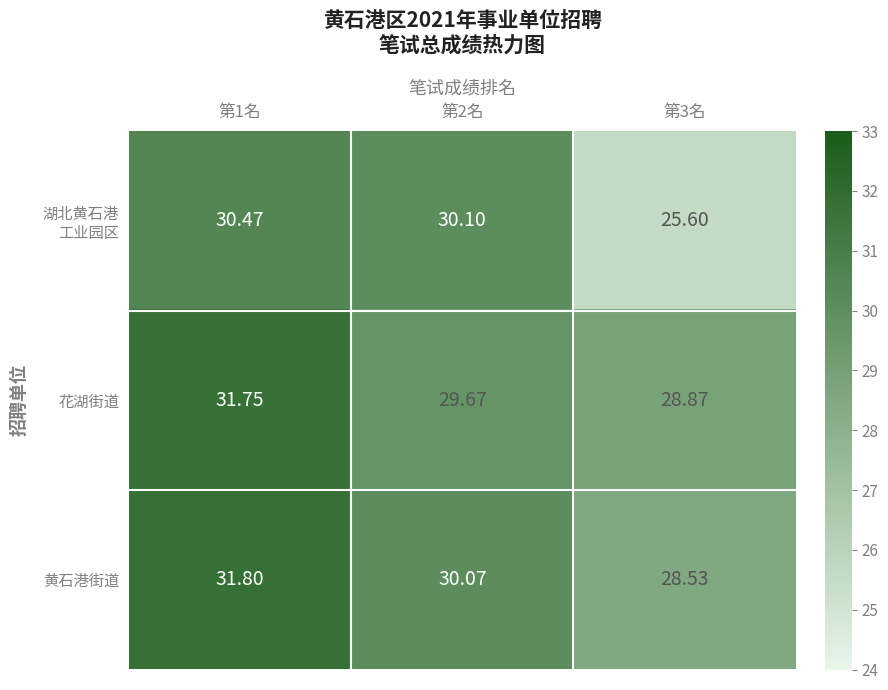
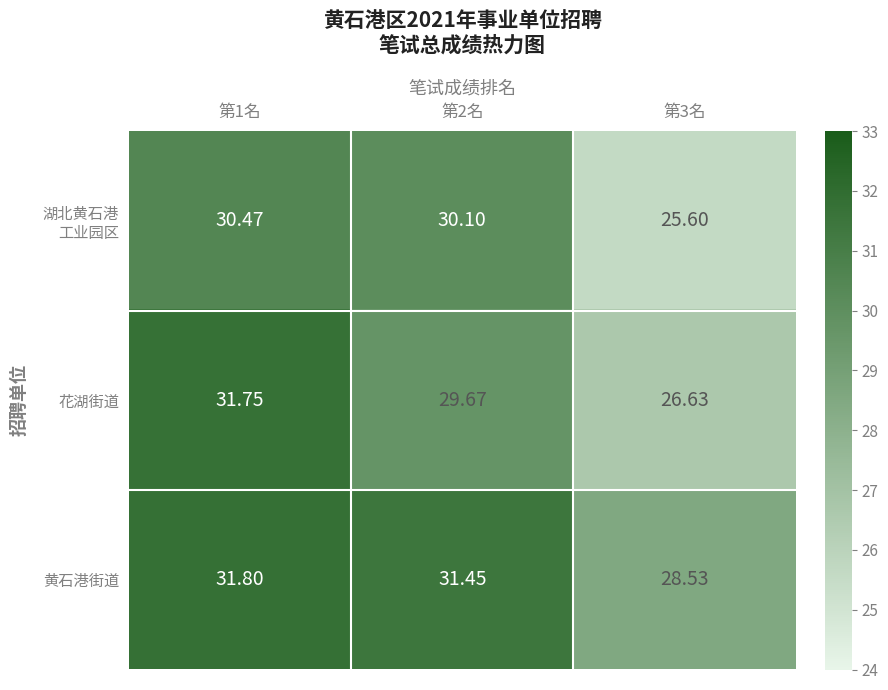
花湖街道, 第3名: 28.87 -> 26.63
黄石港街道, 第2名: 30.07 -> 31.45
